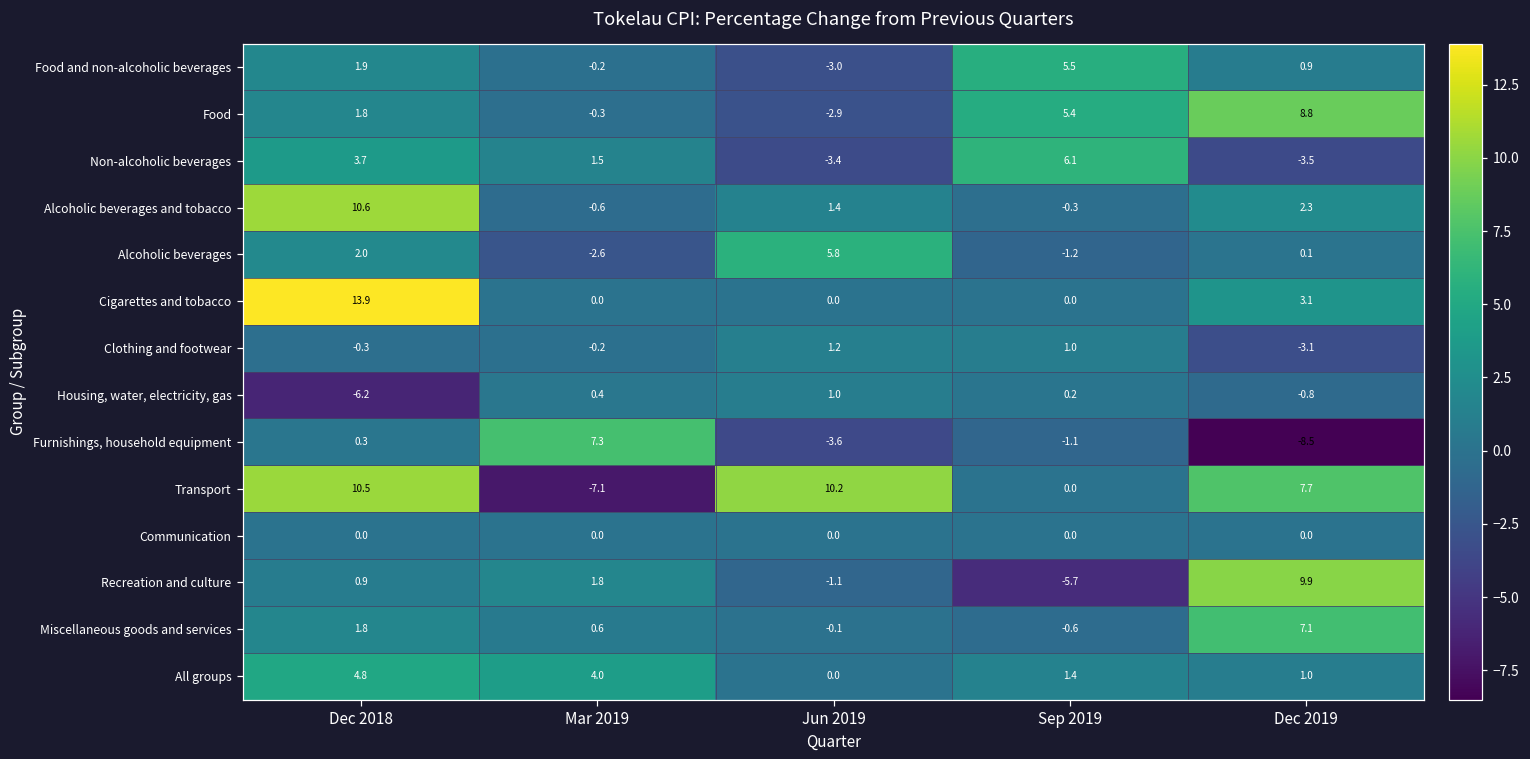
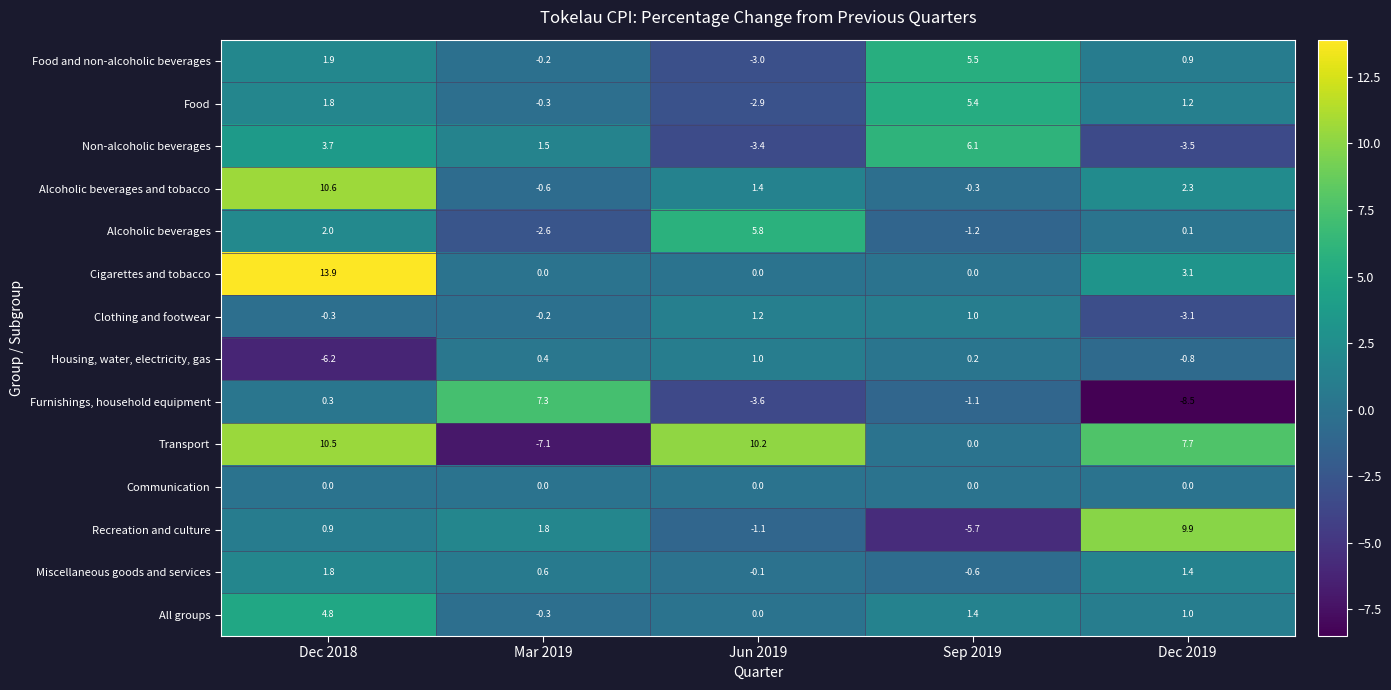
Food, Dec 2019: 8.8 -> 1.2
Miscellaneous goods and services, Dec 2019: 7.1 -> 1.4
All groups, Mar 2019: 4.0 -> -0.3
